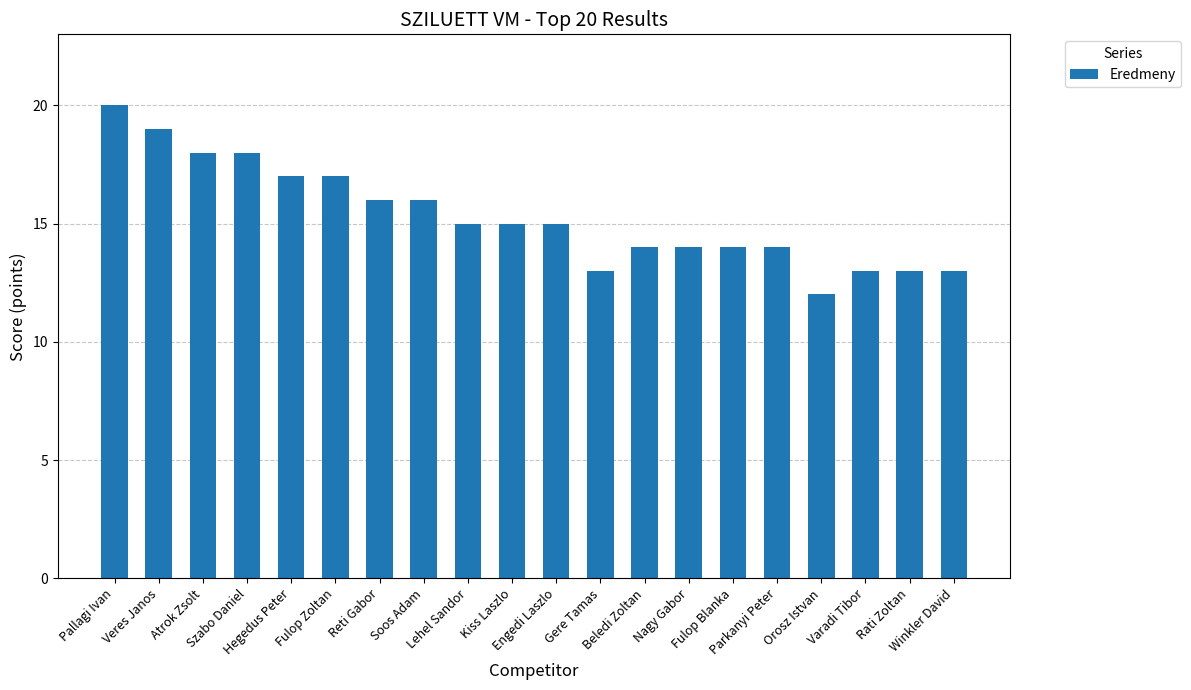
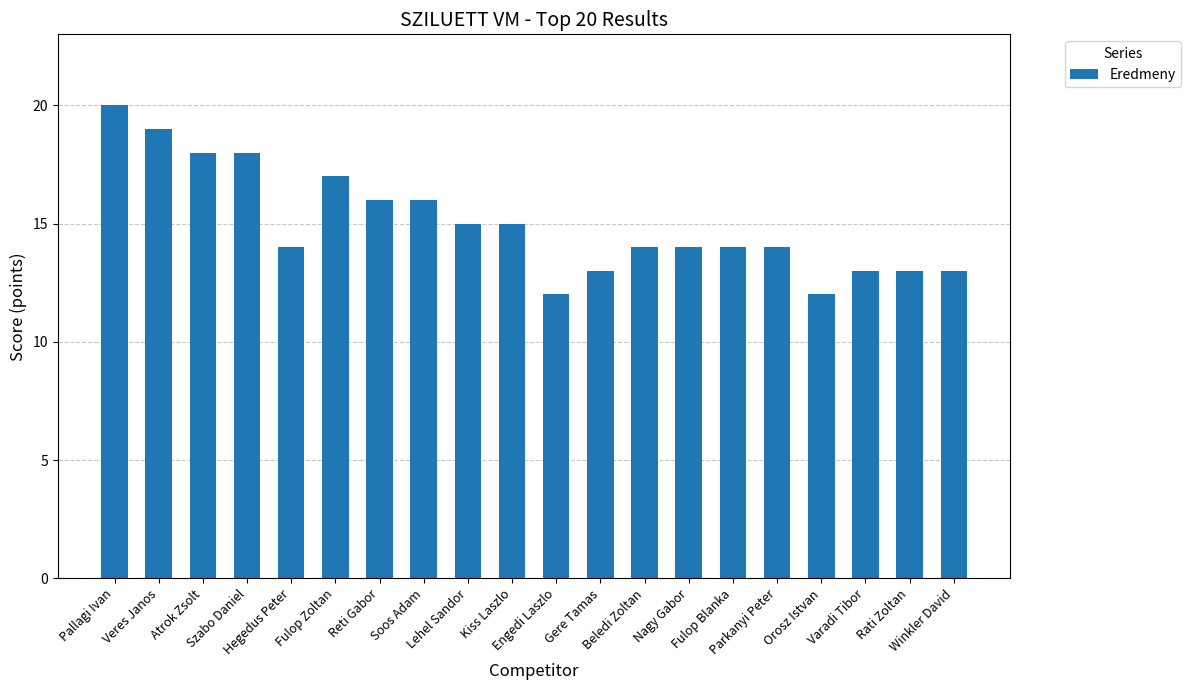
Hegedus Peter: 17 -> 14
Engedi Laszlo: 15 -> 12
